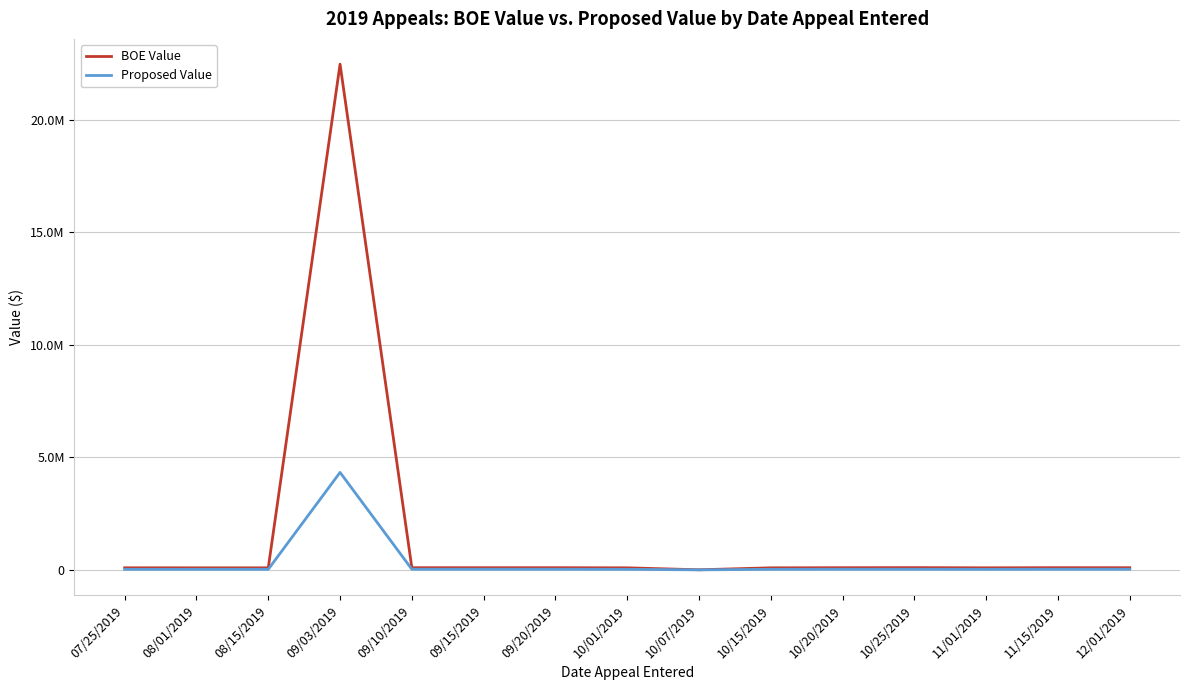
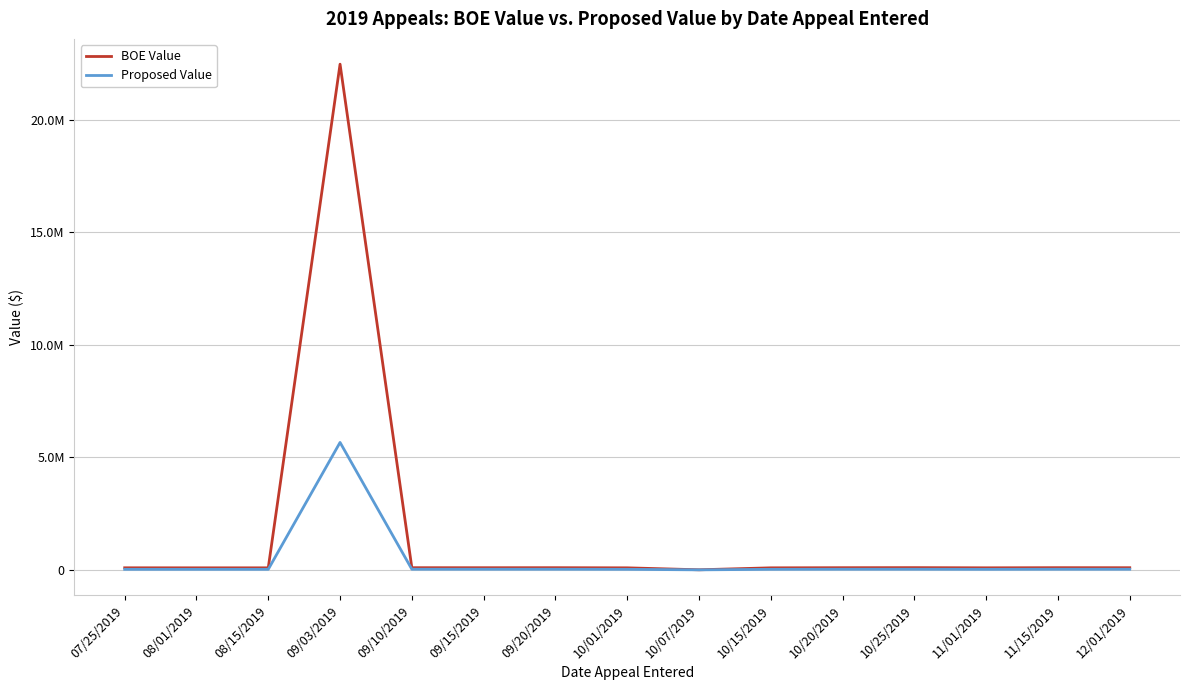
Proposed Value, 09/03/2019: 4300000 -> 5700000
